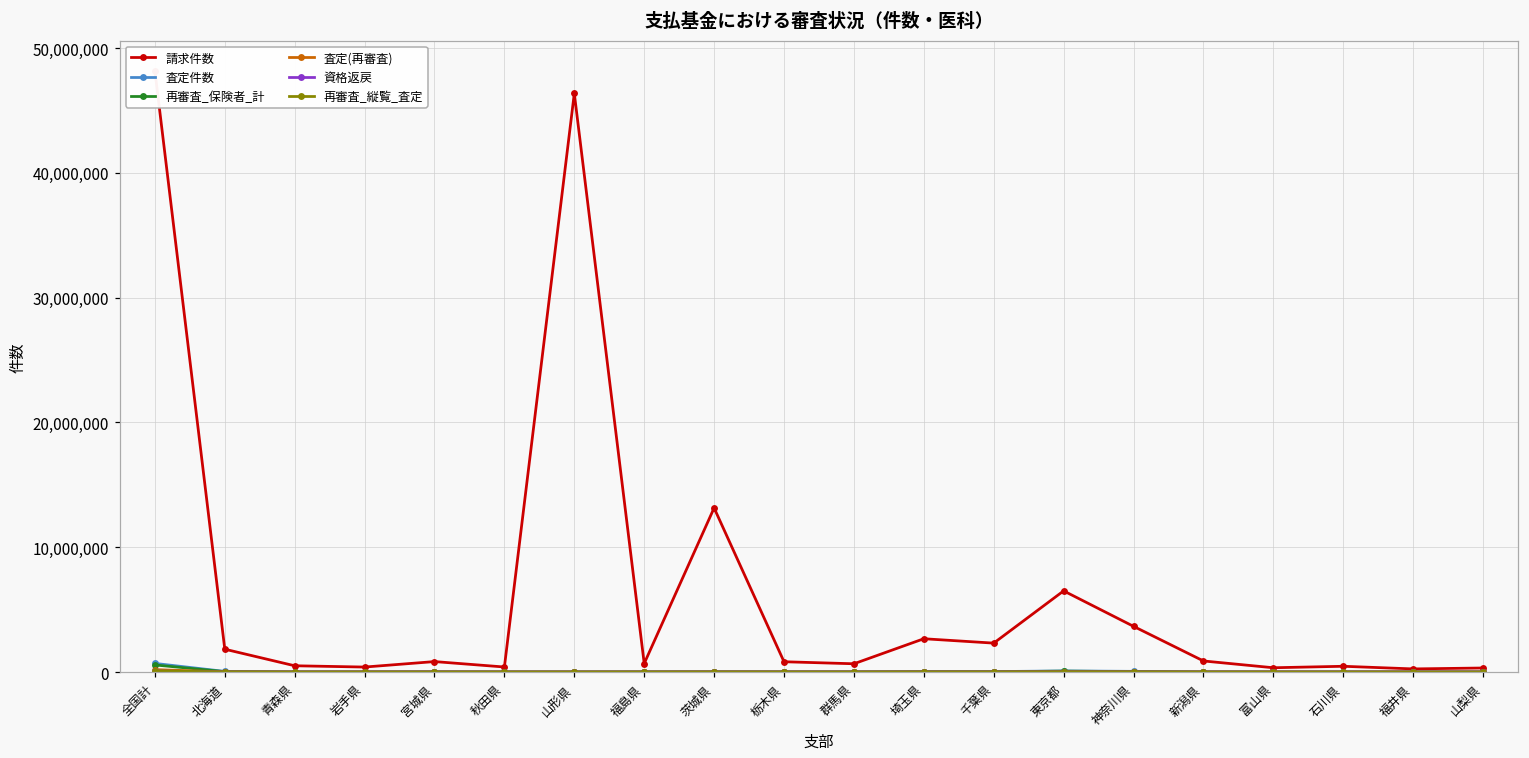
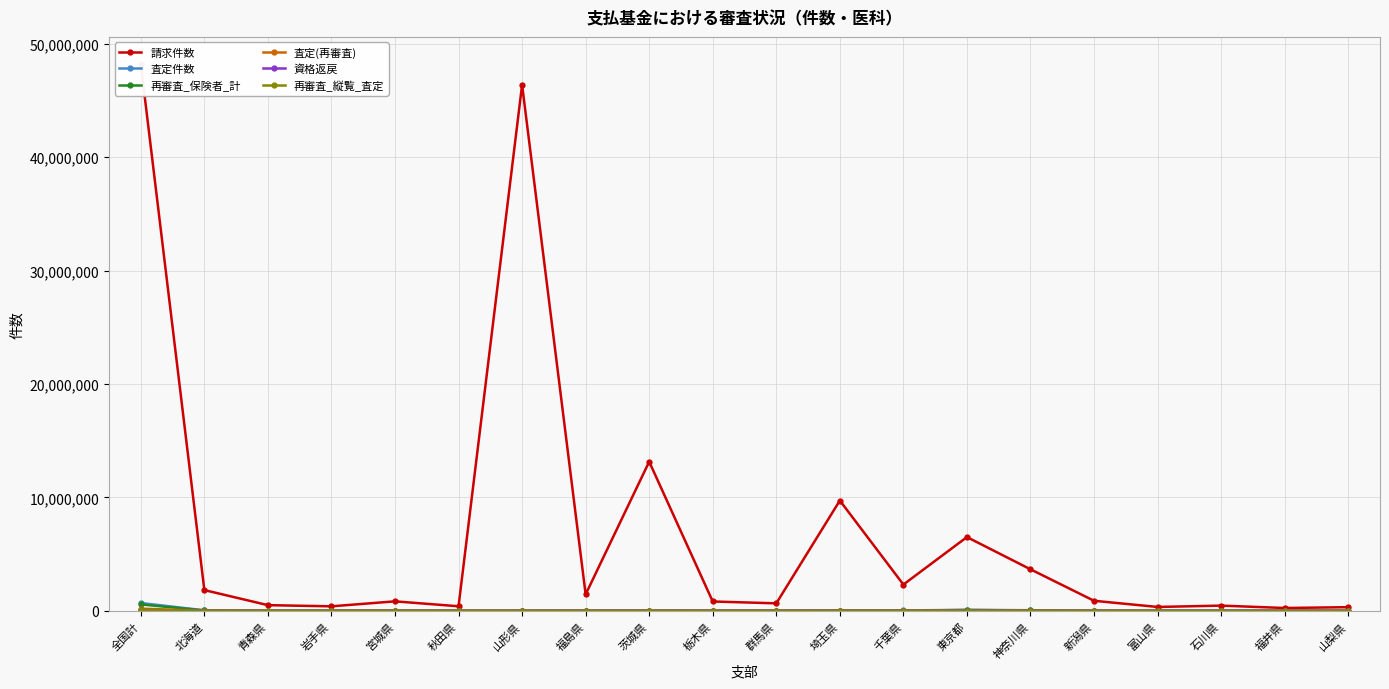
請求件数, 福島県: 700,000 -> 1,500,000
請求件数, 埼玉県: 2,700,000 -> 9,700,000
